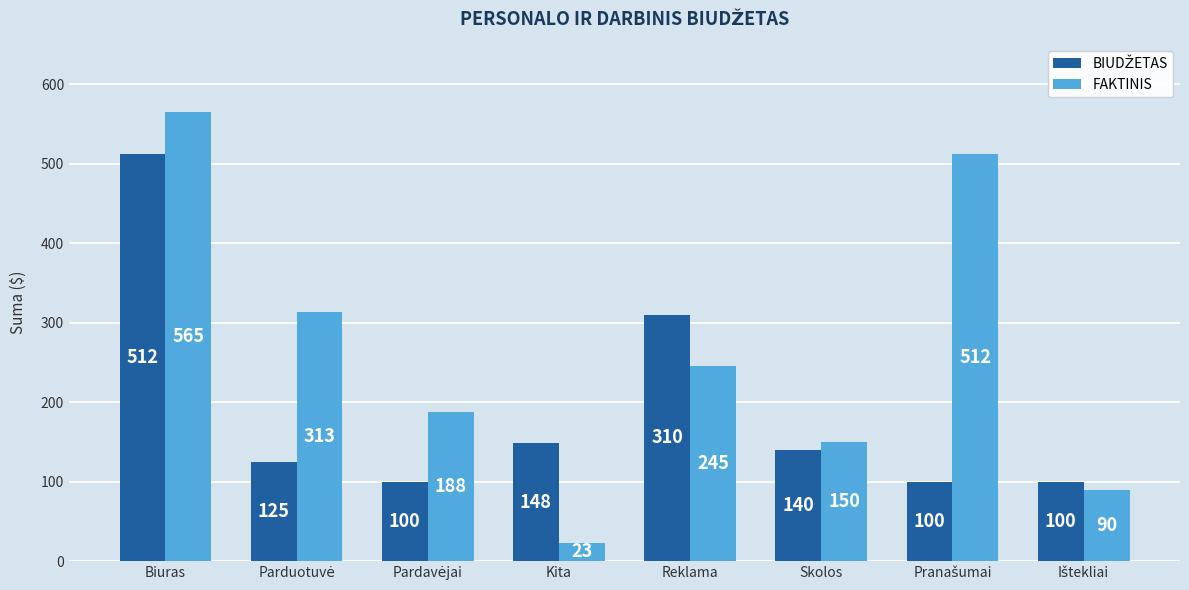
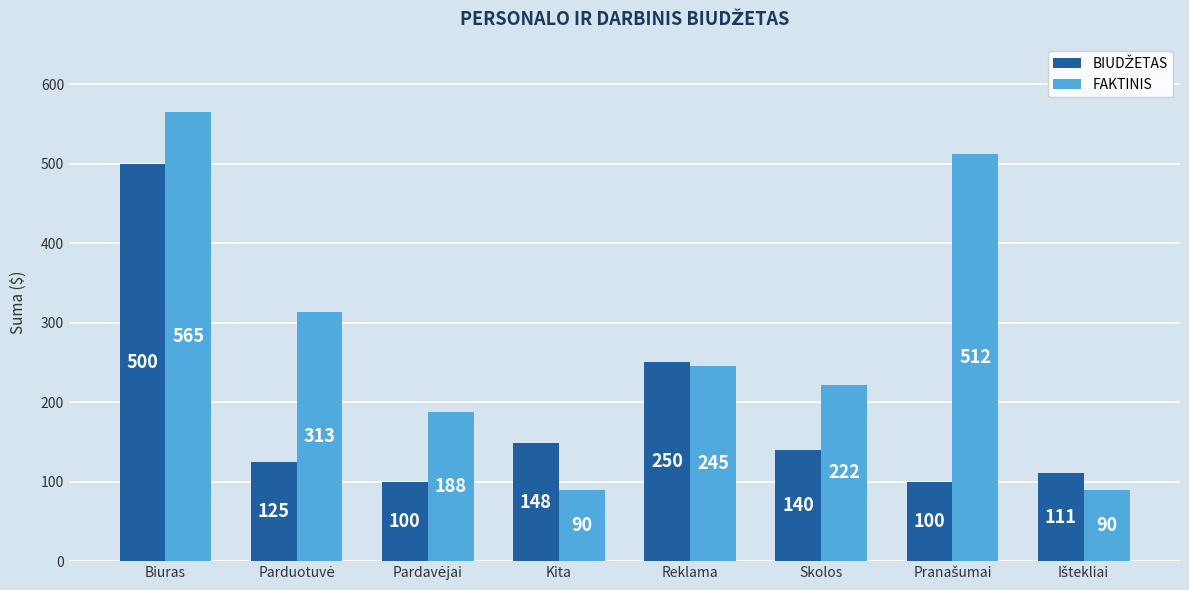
BIUDŽETAS, Biuras: 512 -> 500
FAKTINIS, Kita: 23 -> 90
BIUDŽETAS, Reklama: 310 -> 250
FAKTINIS, Skolos: 150 -> 222
BIUDŽETAS, Ištekliai: 100 -> 111
